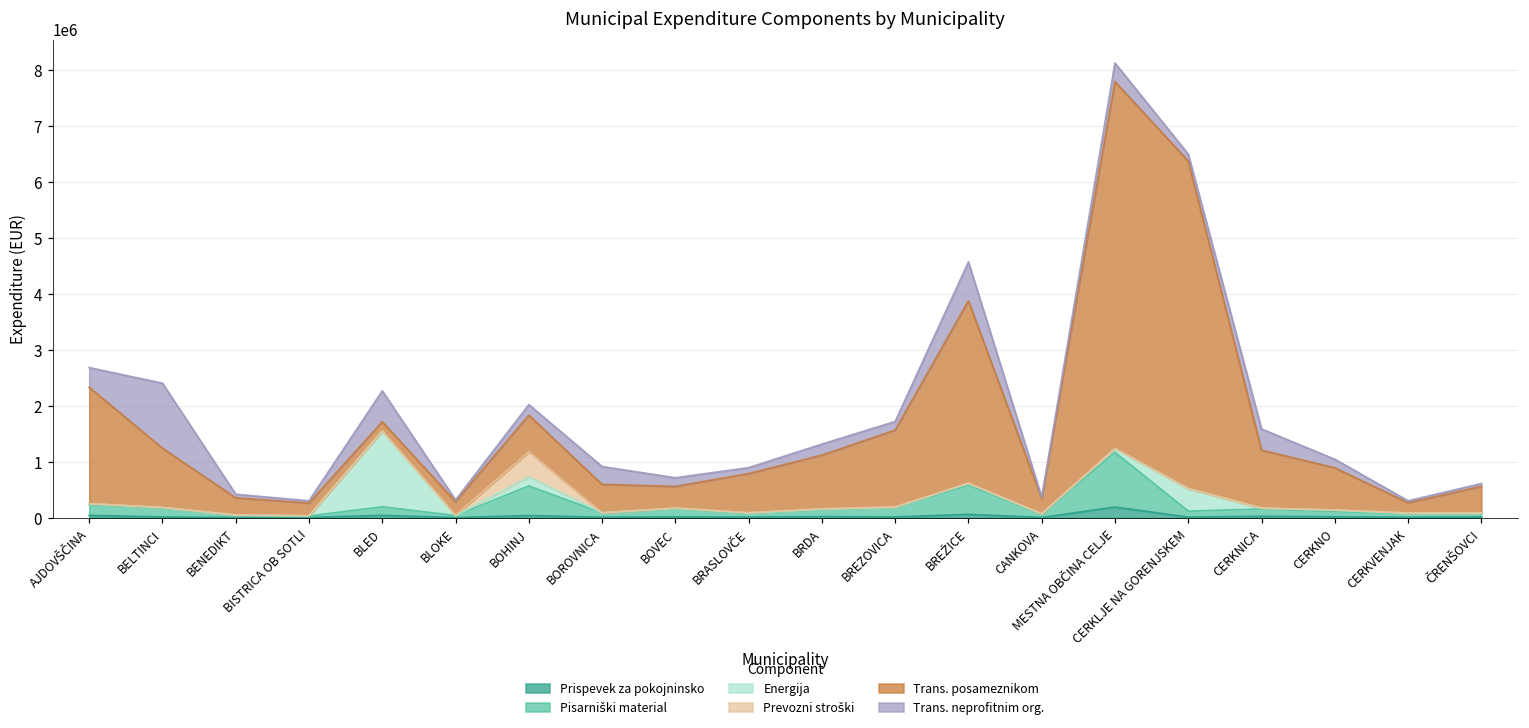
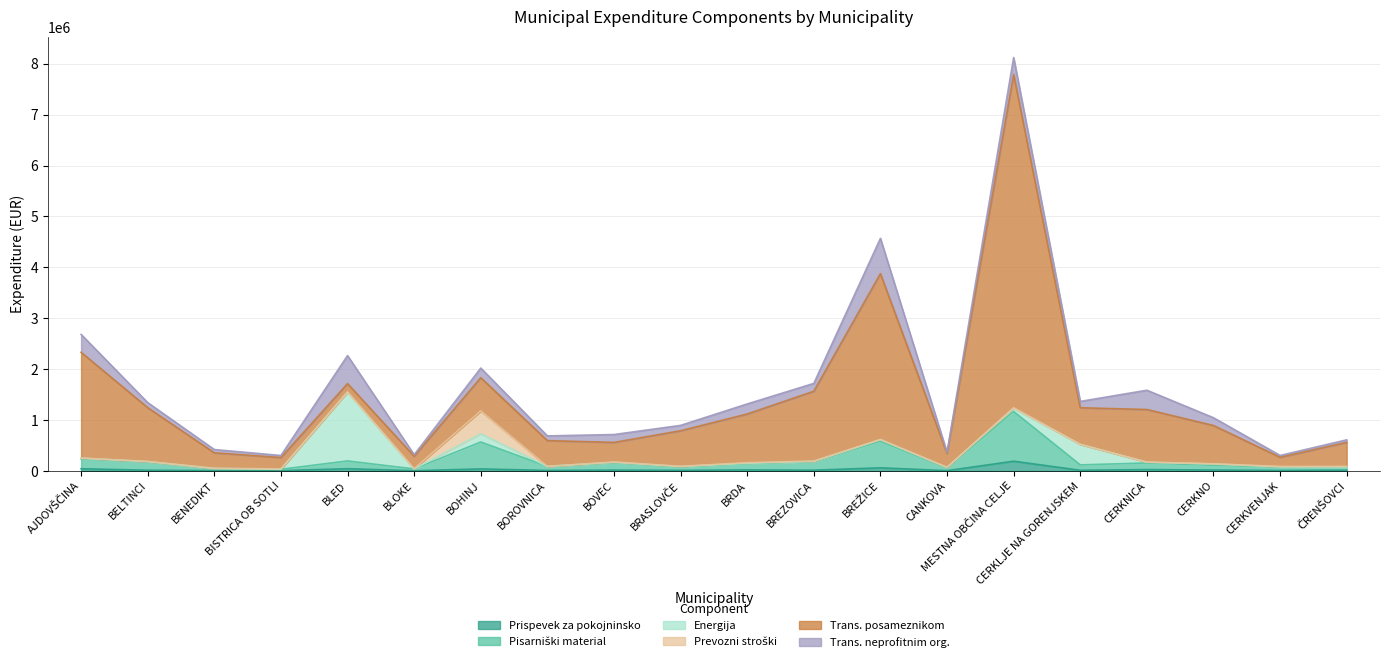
Trans. neprofitnim org., BELTINCI: 1200000 -> 100000
Trans. neprofitnim org., BOROVNICA: 300000 -> 100000
Trans. posameznikom, CERKLJE NA GORENJSKEM: 5800000 -> 700000
